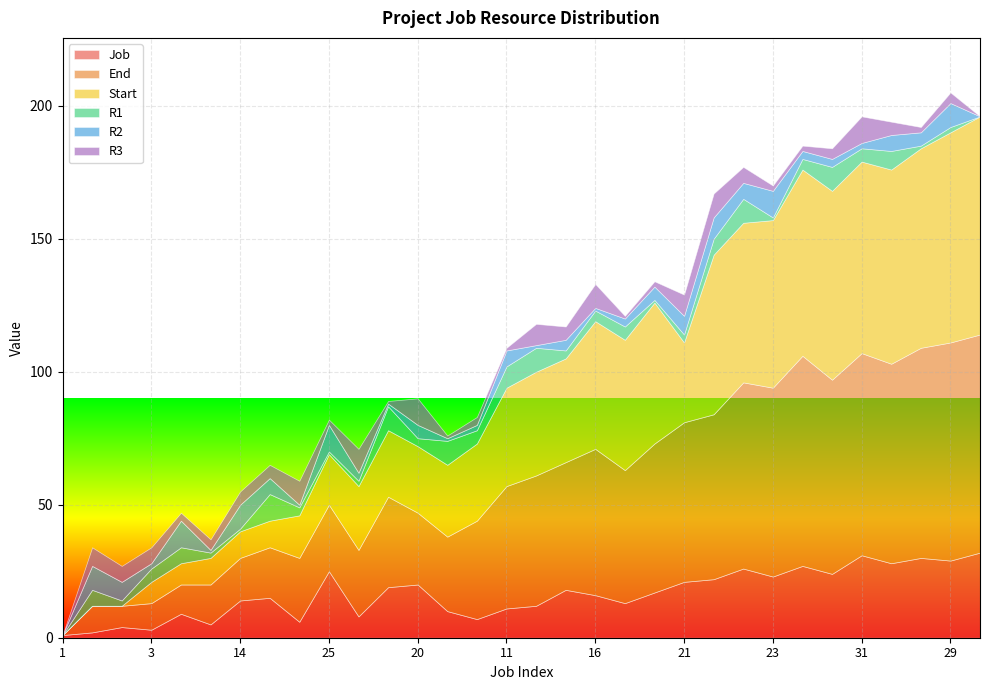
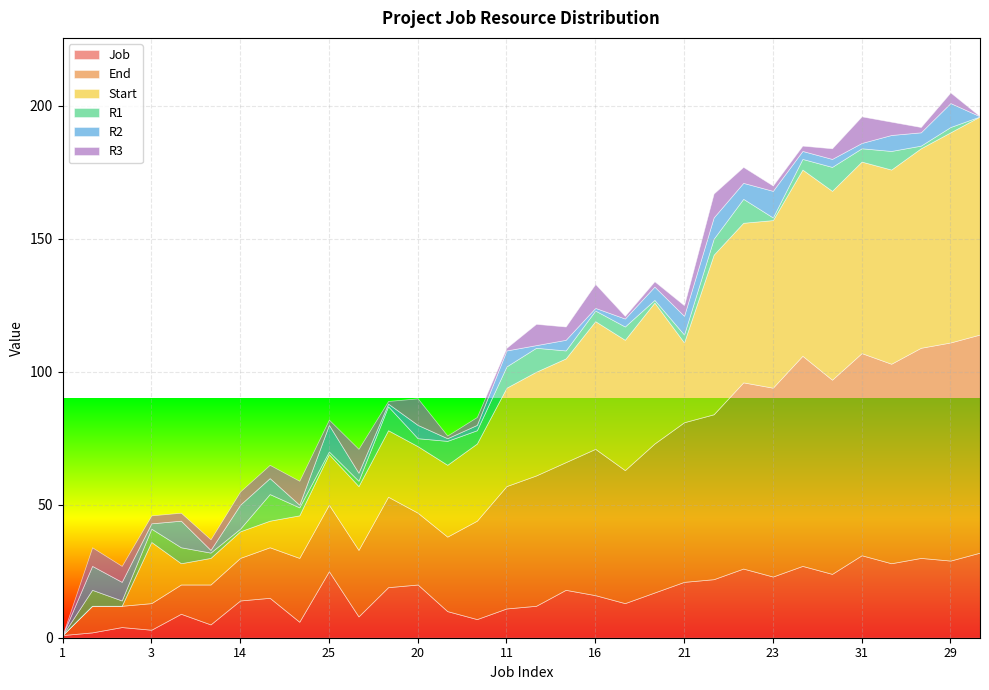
Start, 3: 8 -> 23
R3, 3: 6 -> 3
R3, 21: 8 -> 4
